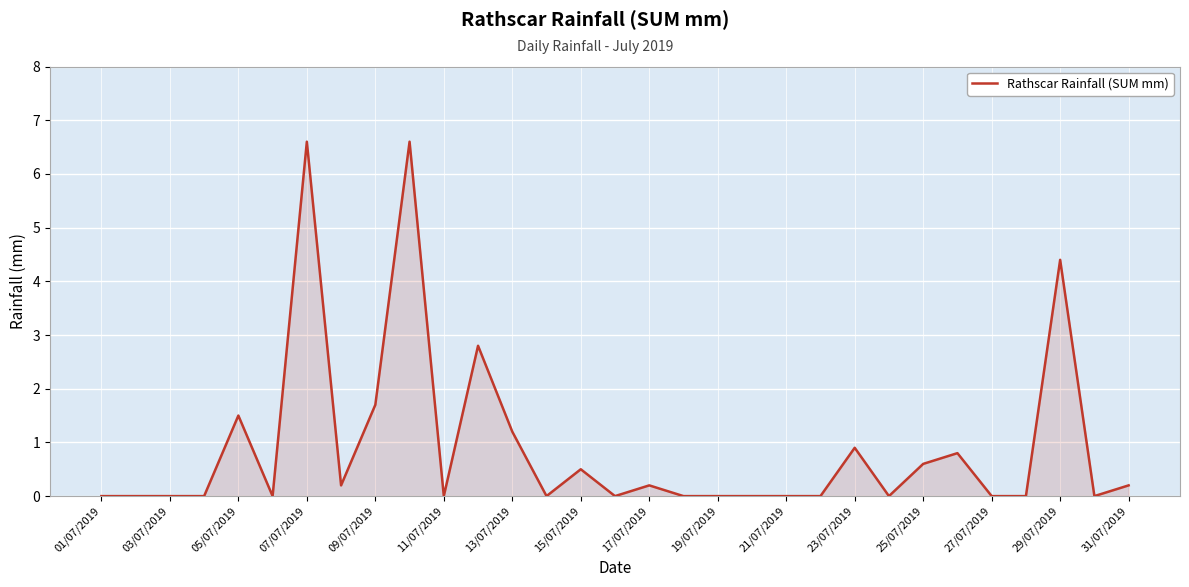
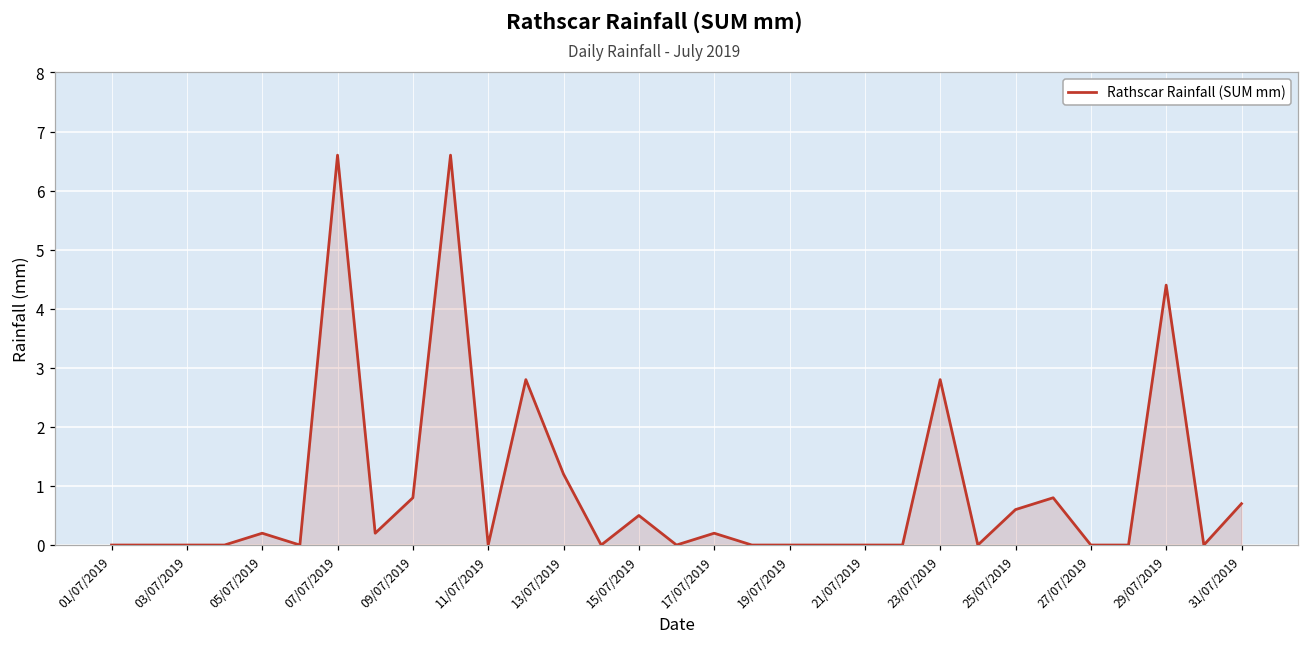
05/07/2019: 1.5 -> 0.2
09/07/2019: 1.7 -> 0.8
23/07/2019: 0.9 -> 2.8
31/07/2019: 0.2 -> 0.7
